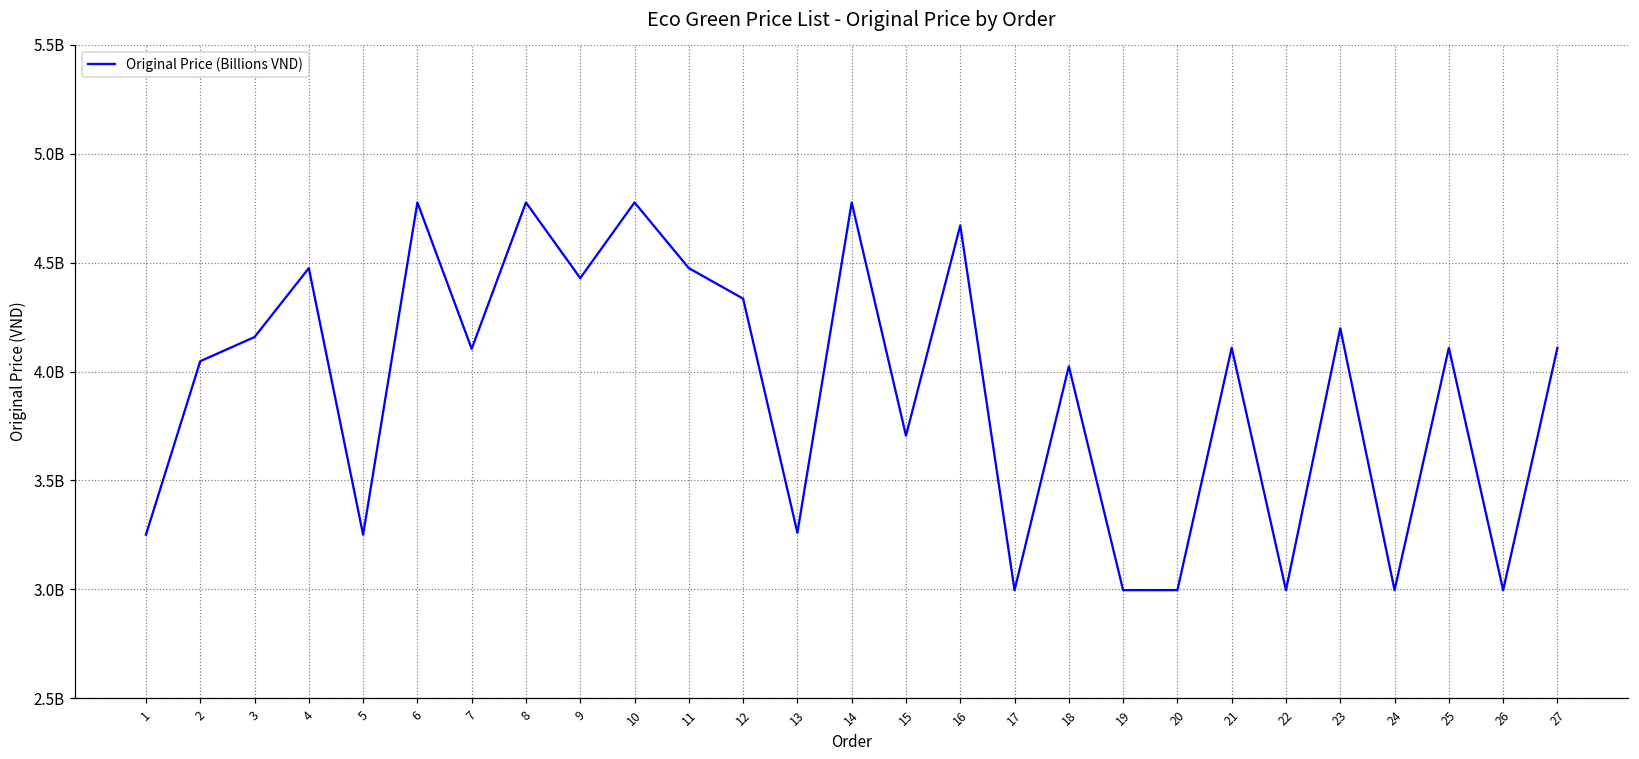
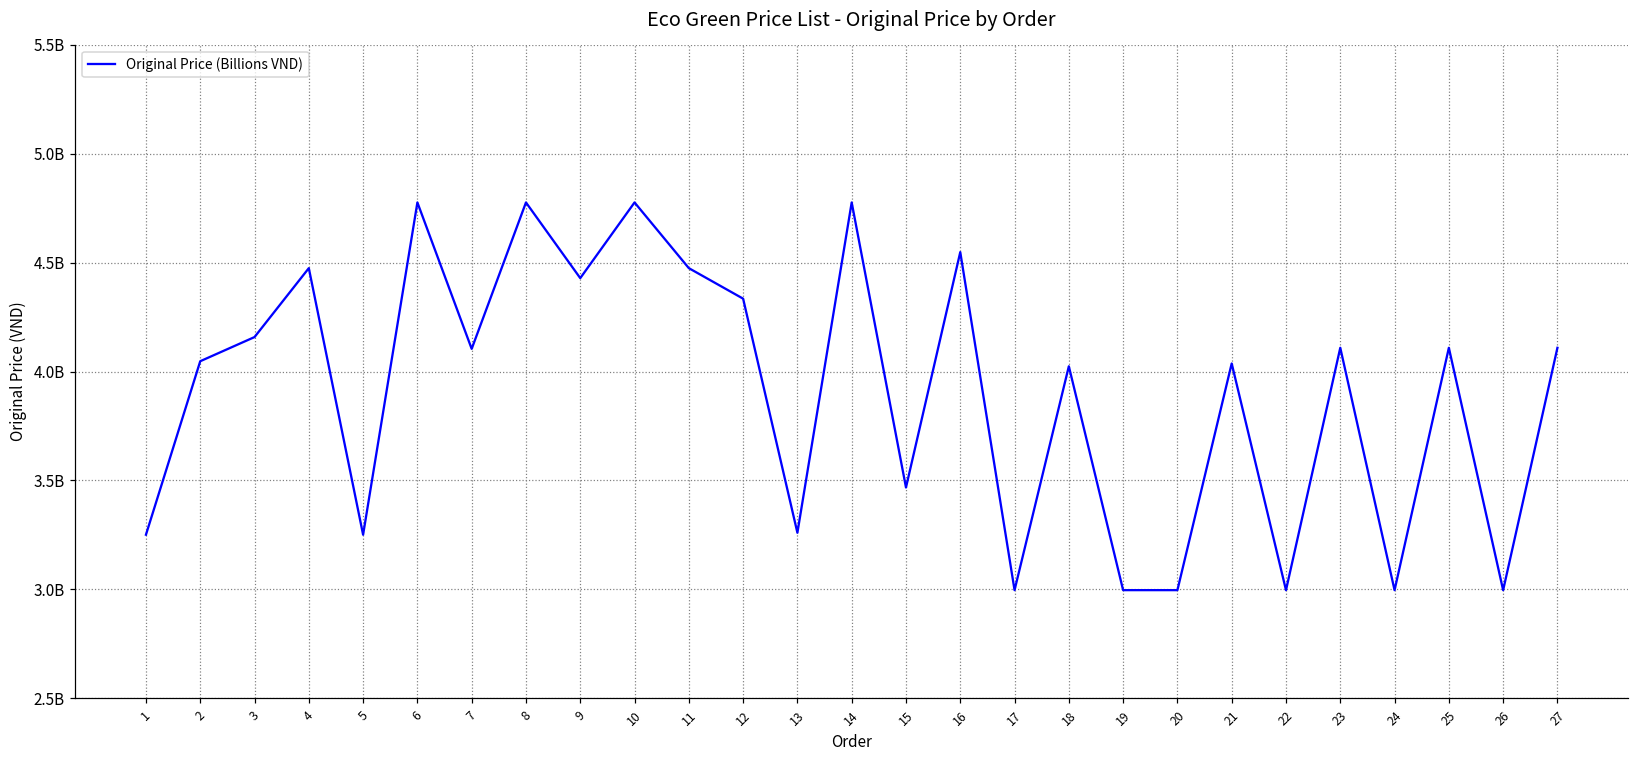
15: 3710000000 -> 3470000000
16: 4670000000 -> 4550000000
21: 4110000000 -> 4040000000
23: 4200000000 -> 4110000000
